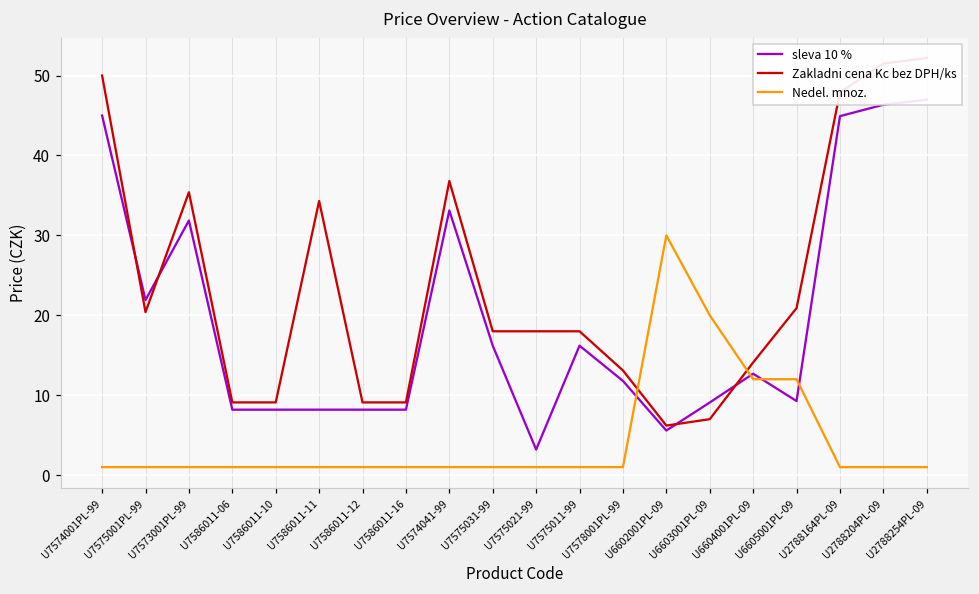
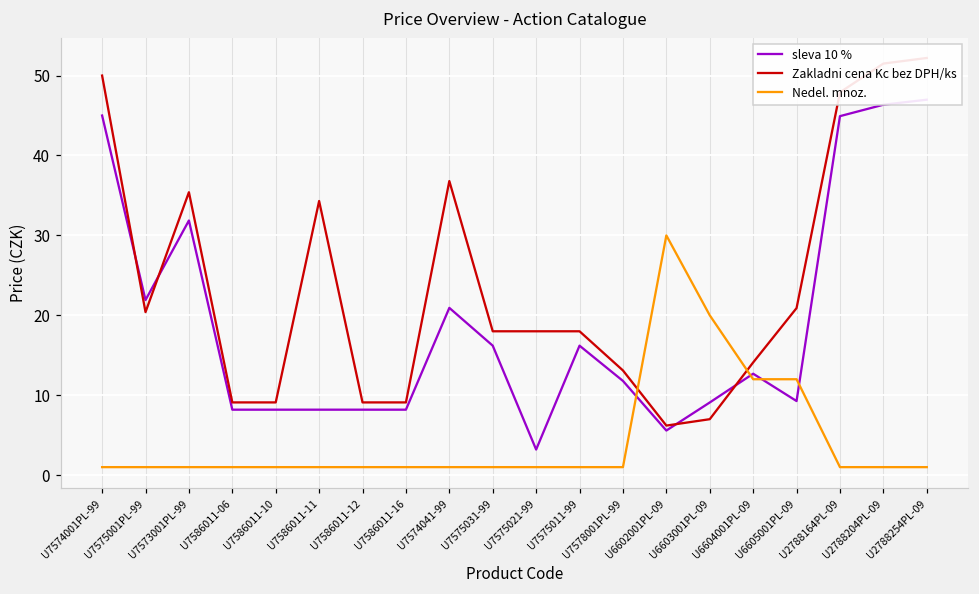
sleva 10 %, U7574041-99: 33 -> 21
